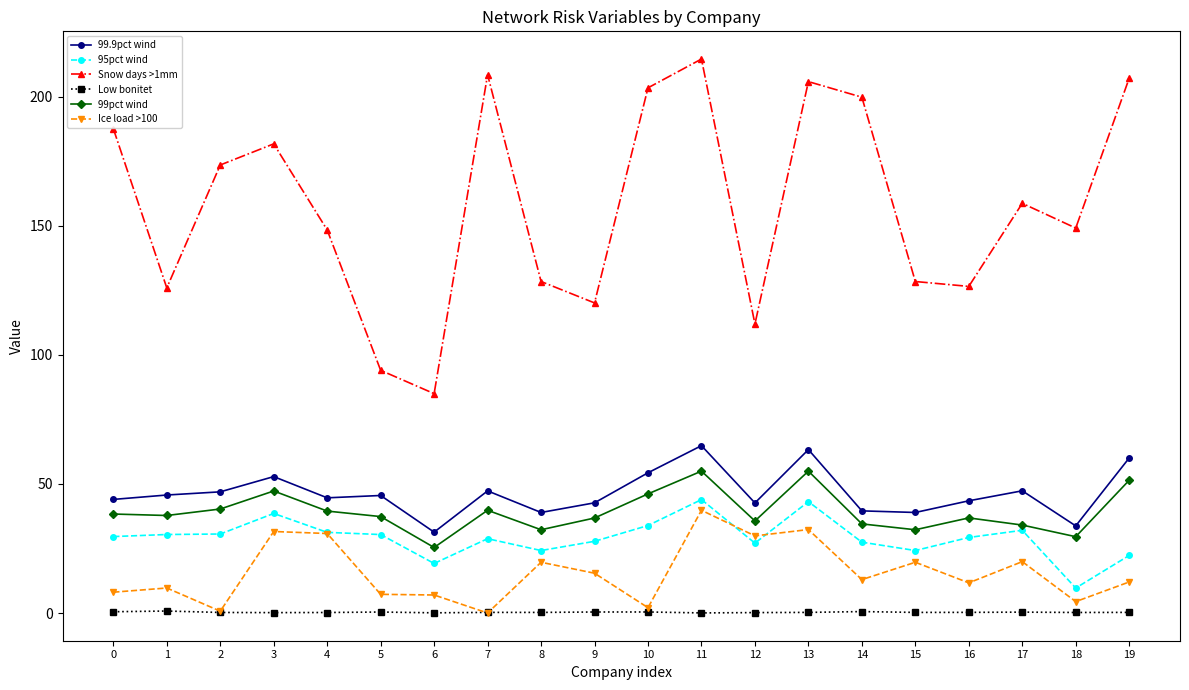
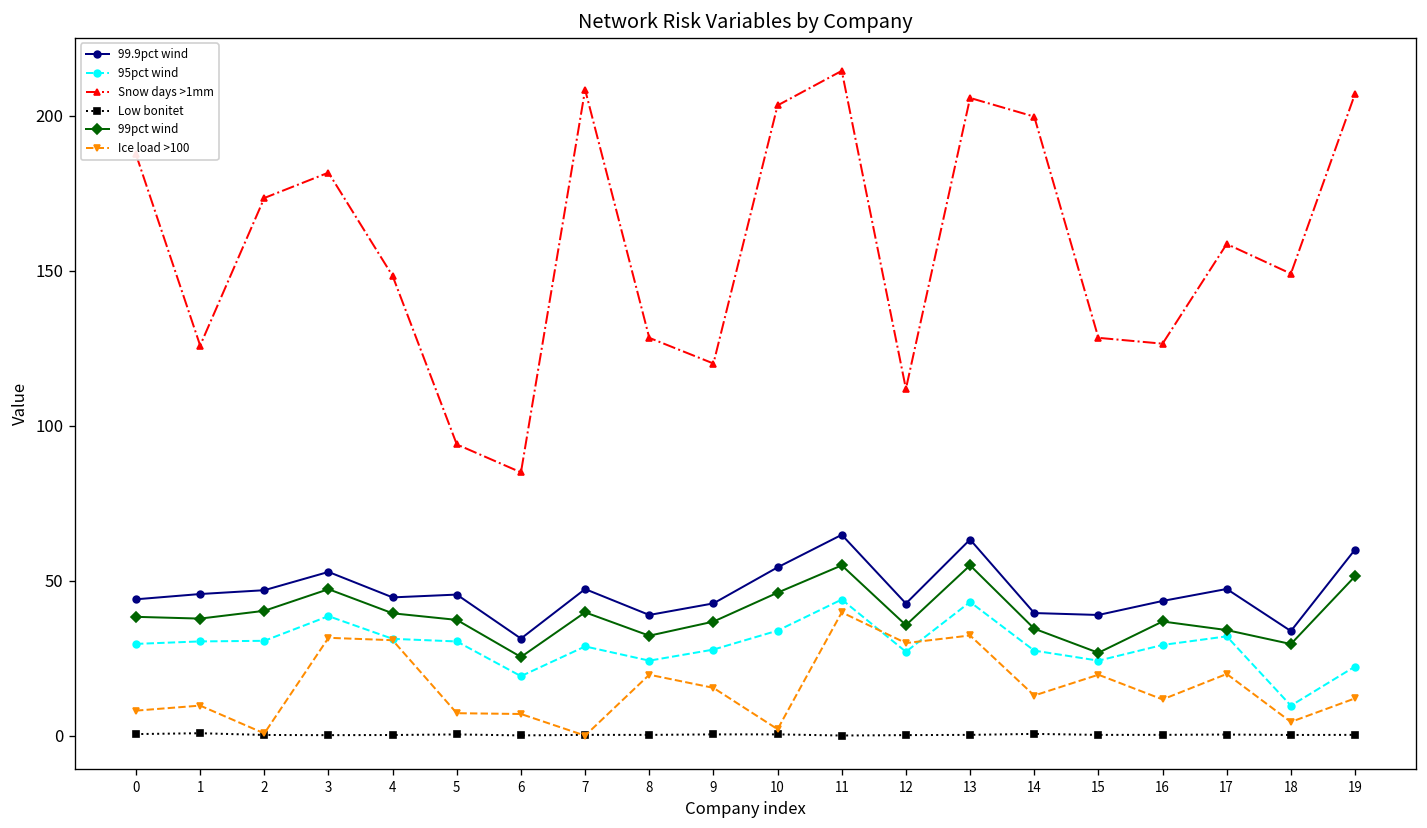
99pct wind, 15: 32 -> 27
